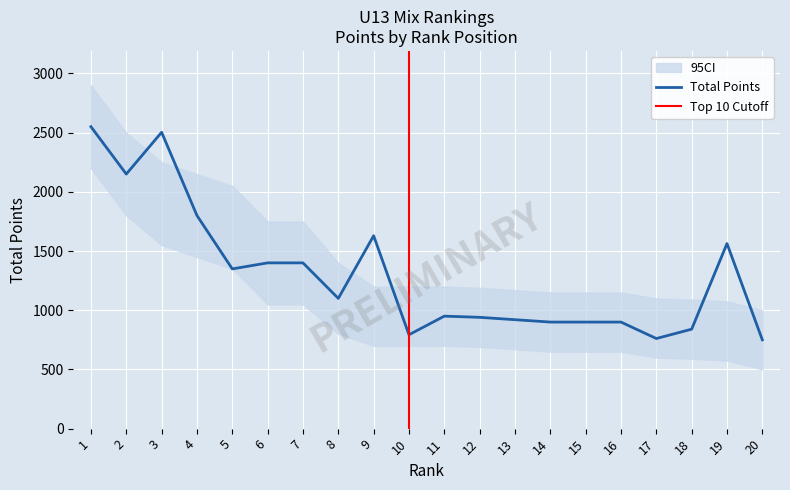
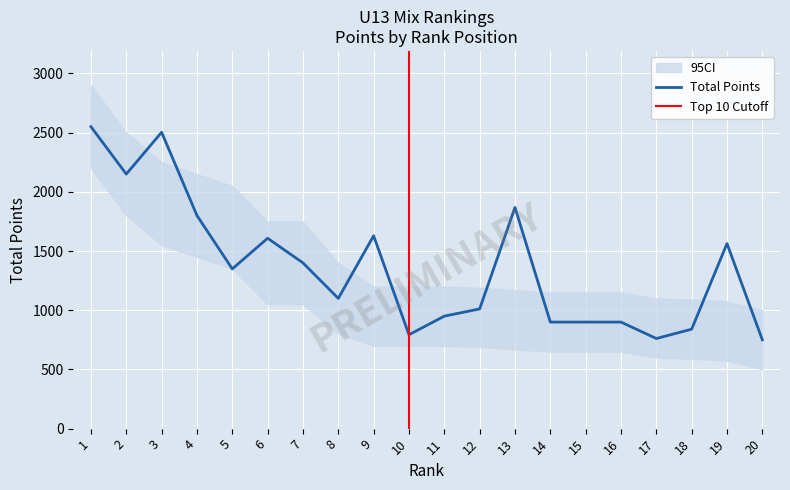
Total Points, 6: 1400 -> 1610
Total Points, 12: 940 -> 1010
Total Points, 13: 920 -> 1870
